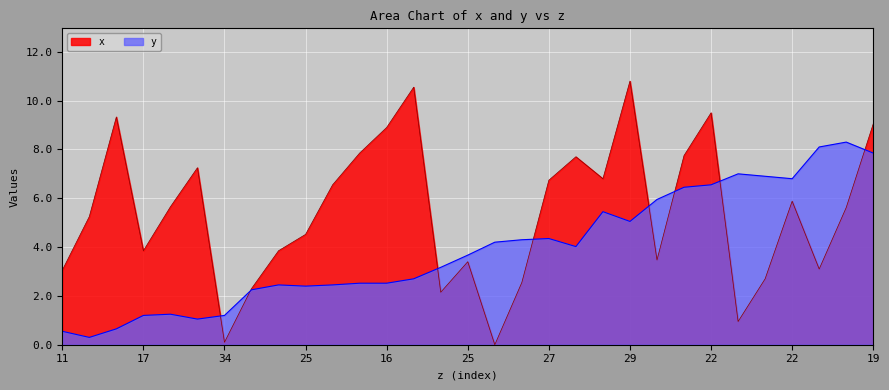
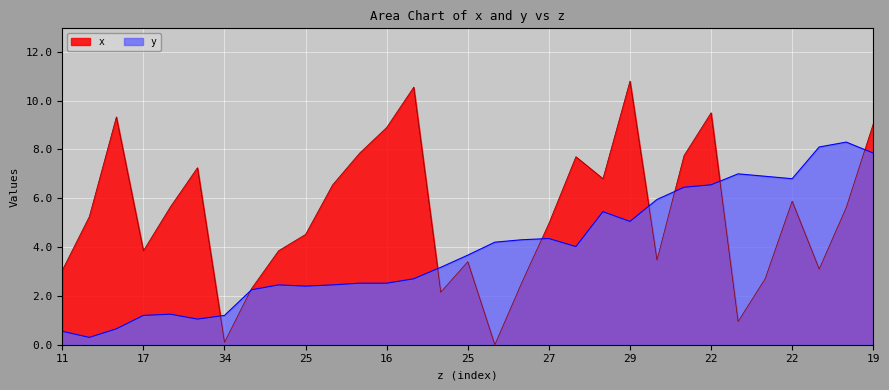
x, 27: 6.7 -> 5.0
